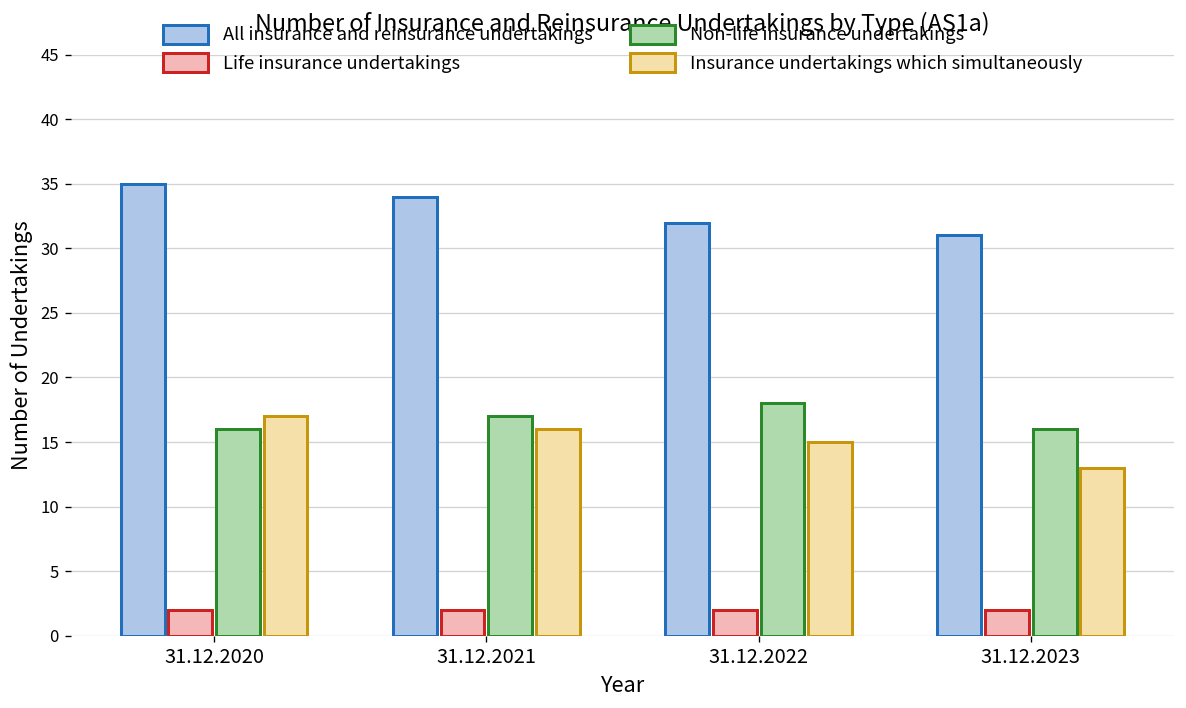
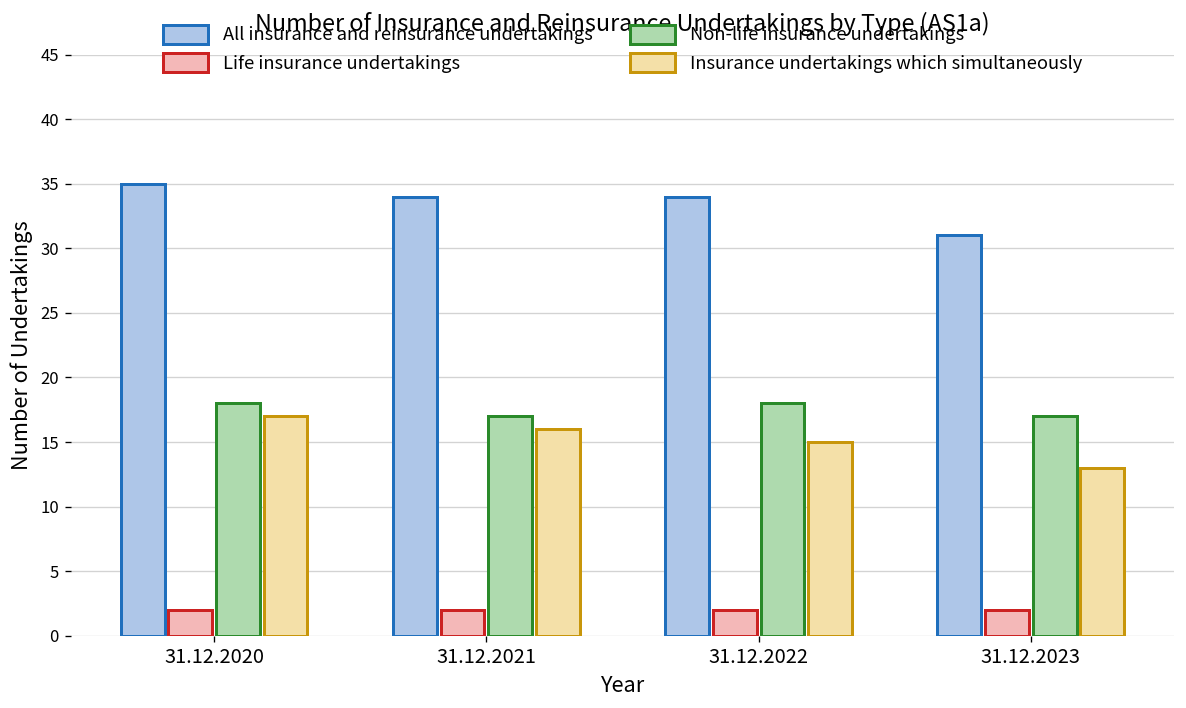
Non-life insurance undertakings, 31.12.2020: 16 -> 18
All insurance and reinsurance undertakings, 31.12.2022: 32 -> 34
Non-life insurance undertakings, 31.12.2023: 16 -> 17
